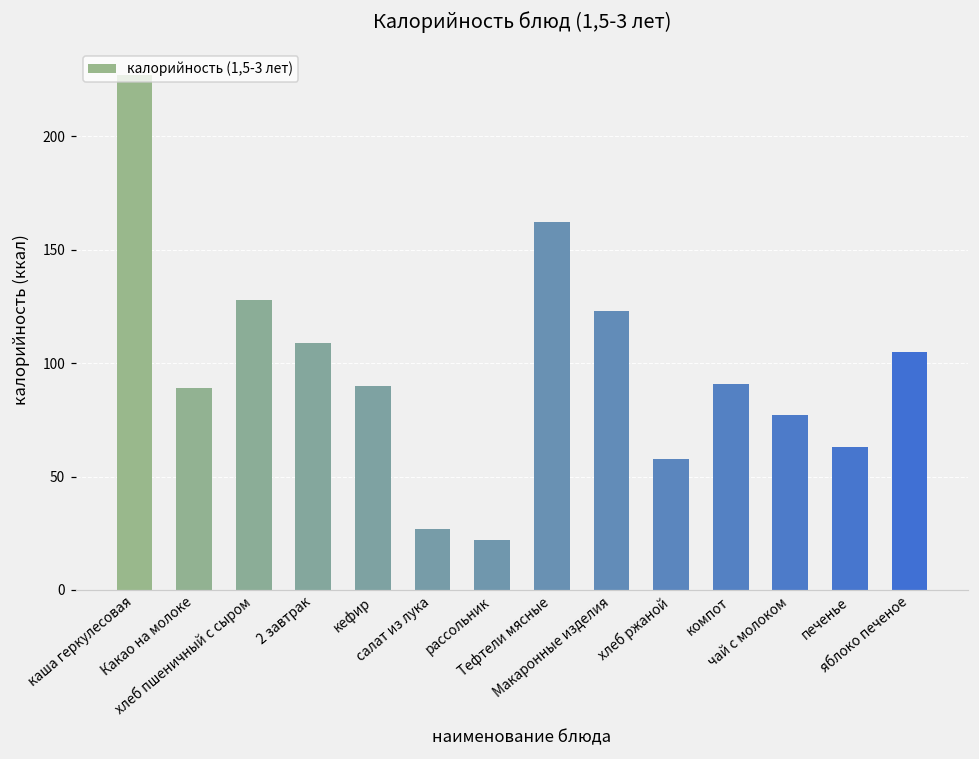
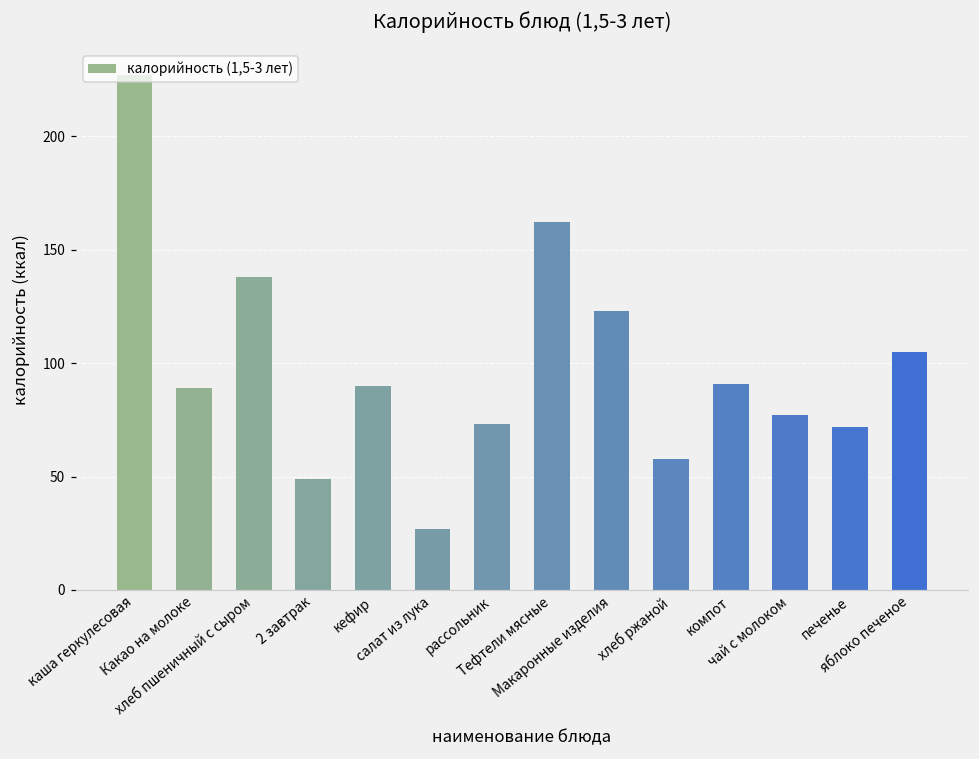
хлеб пшеничный с сыром: 128 -> 138
2 завтрак: 109 -> 49
рассольник: 22 -> 73
печенье: 63 -> 72
